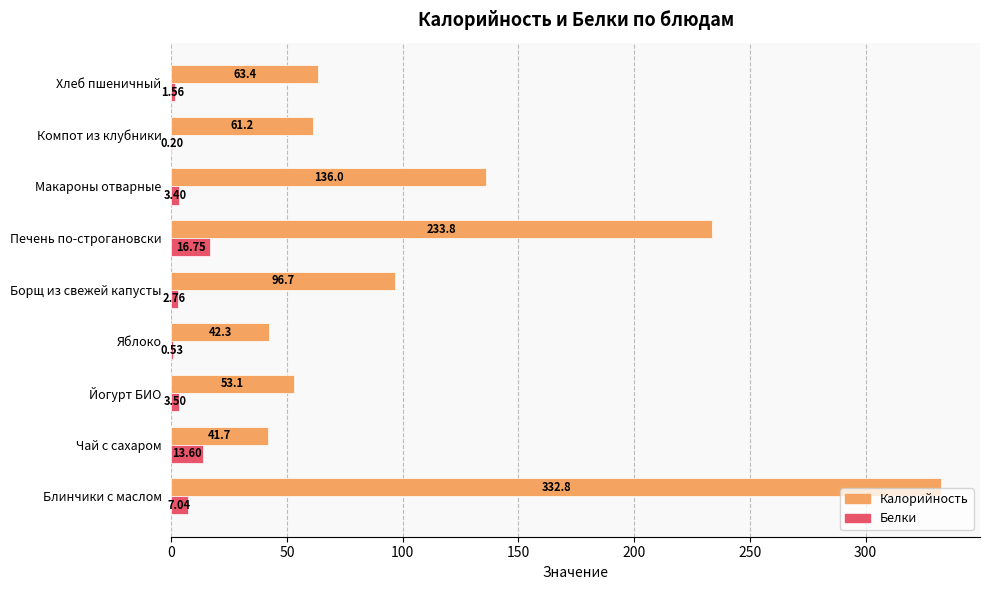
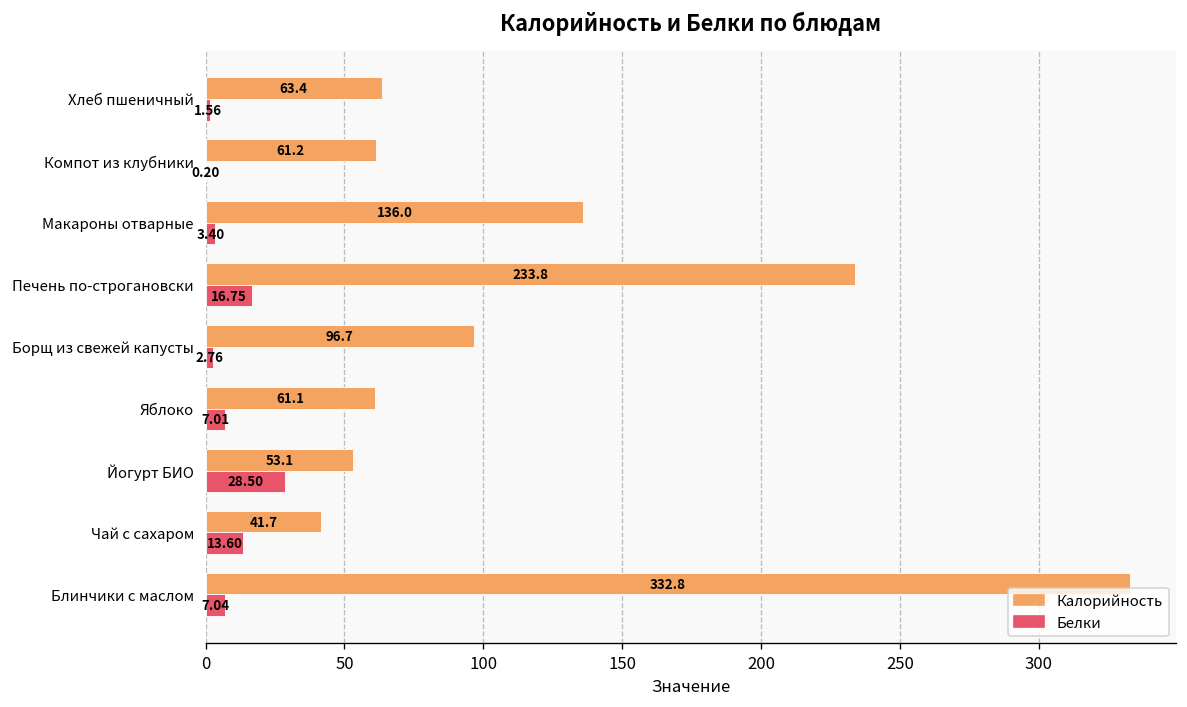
Калорийность, Яблоко: 42.3 -> 61.1
Белки, Яблоко: 0.53 -> 7.01
Белки, Йогурт БИО: 3.50 -> 28.50
